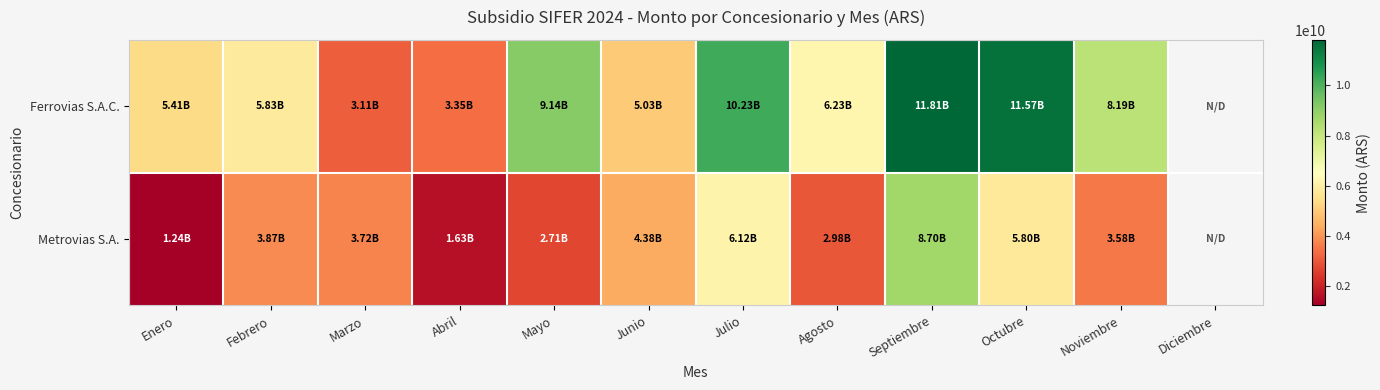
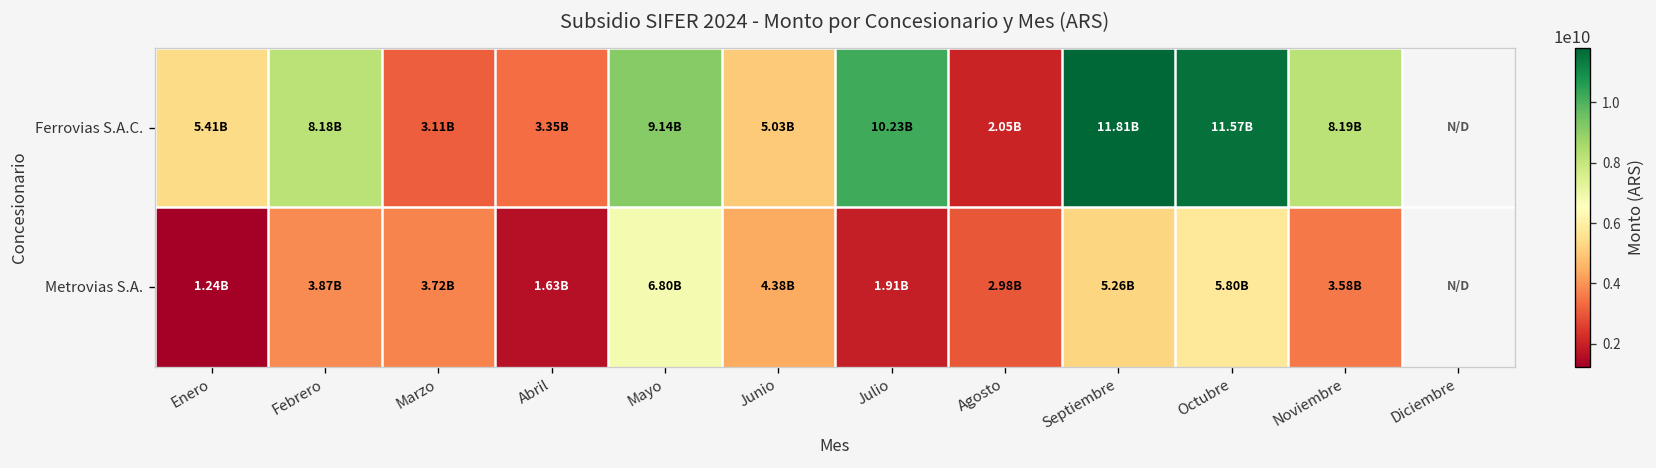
Ferrovias S.A.C., Febrero: 5.83B -> 8.18B
Ferrovias S.A.C., Agosto: 6.23B -> 2.05B
Metrovias S.A., Mayo: 2.71B -> 6.80B
Metrovias S.A., Julio: 6.12B -> 1.91B
Metrovias S.A., Septiembre: 8.70B -> 5.26B
